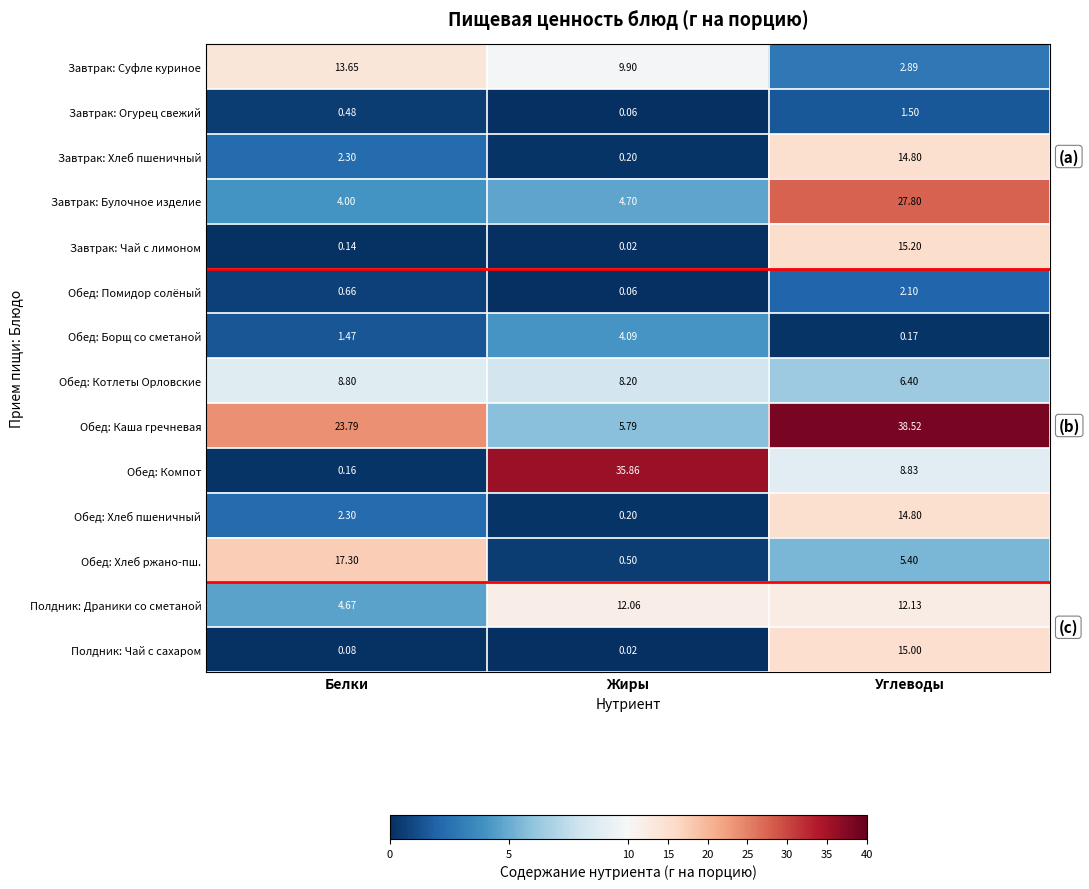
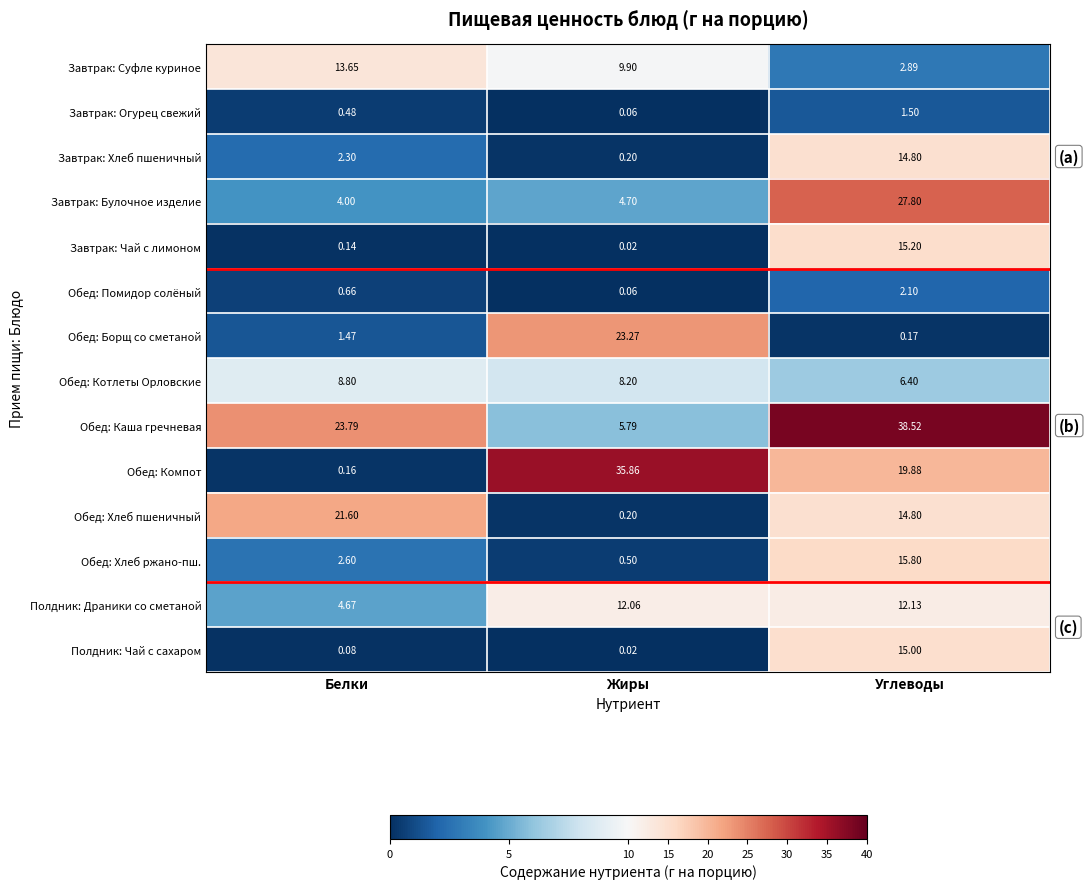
Обед: Борщ со сметаной, Жиры: 4.09 -> 23.27
Обед: Компот, Углеводы: 8.83 -> 19.88
Обед: Хлеб пшеничный, Белки: 2.30 -> 21.60
Обед: Хлеб ржано-пш., Белки: 17.30 -> 2.60
Обед: Хлеб ржано-пш., Углеводы: 5.40 -> 15.80
